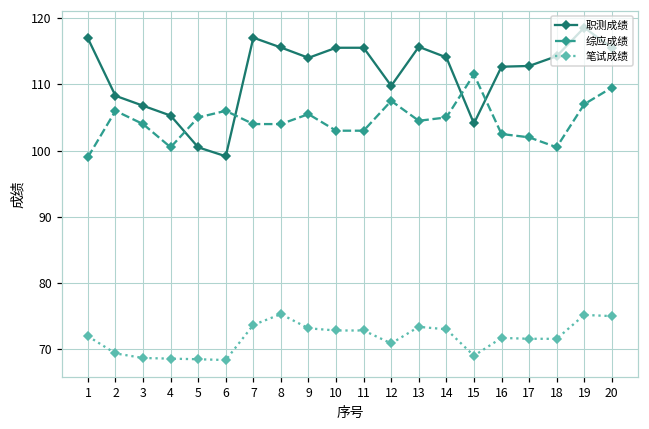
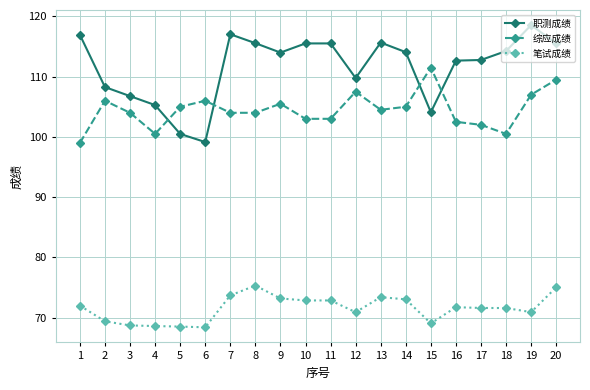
笔试成绩, 19: 75 -> 71
